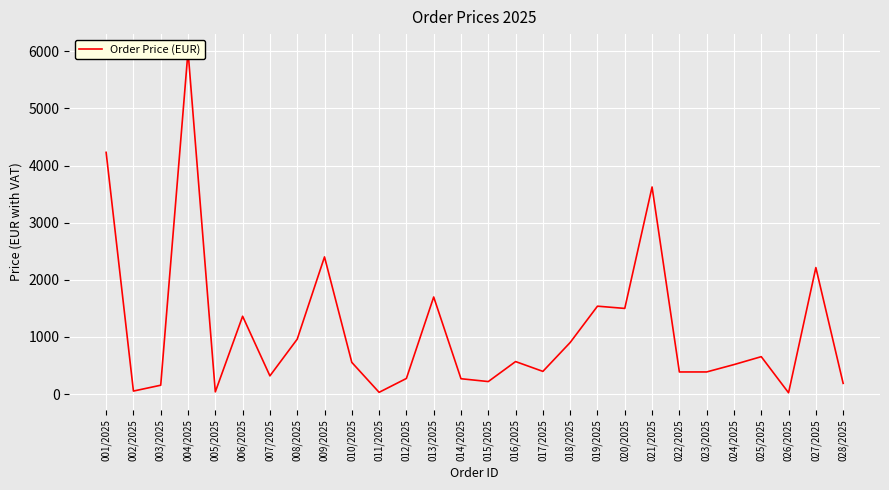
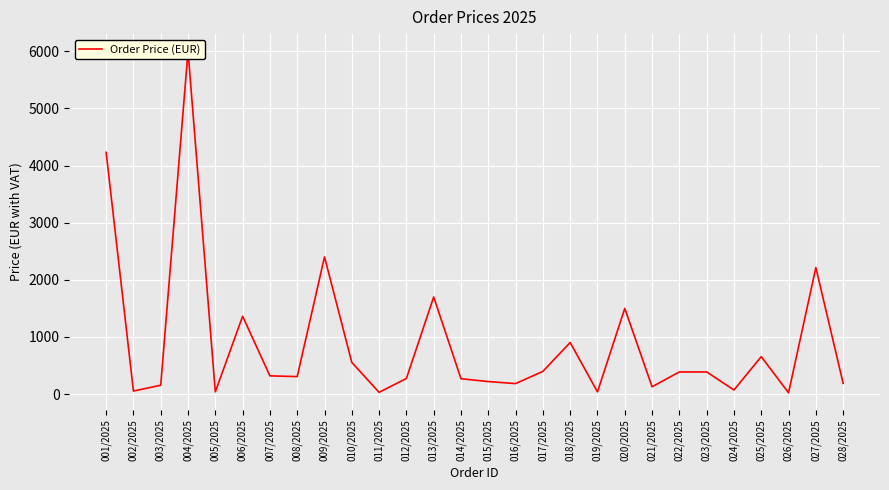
008/2025: 1000 -> 300
016/2025: 600 -> 200
019/2025: 1500 -> 0
021/2025: 3600 -> 100
024/2025: 500 -> 100
